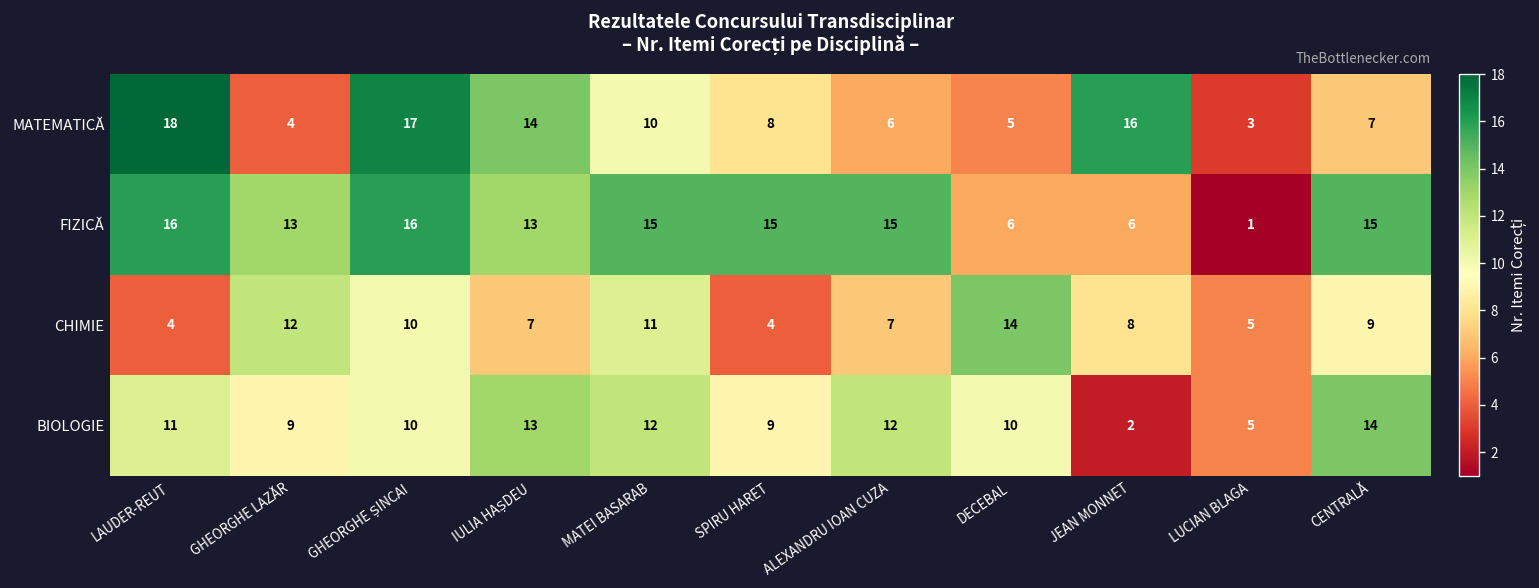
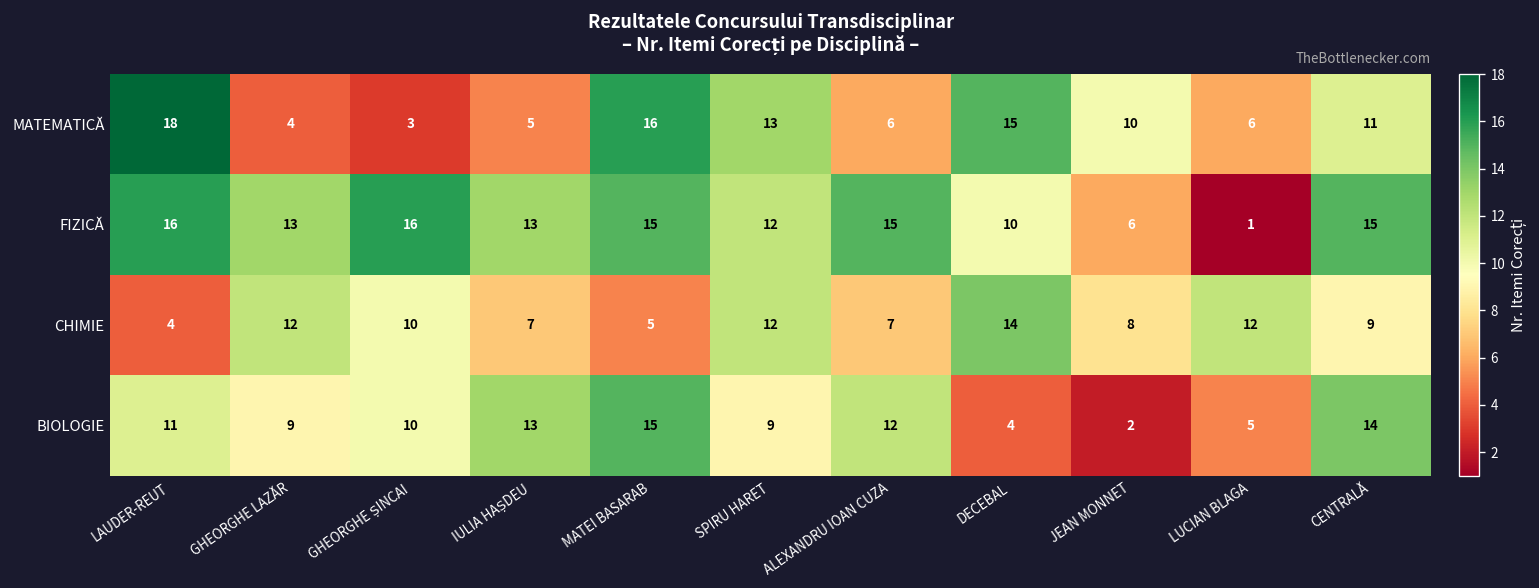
MATEMATICĂ, GHEORGHE ȘINCAI: 17 -> 3
MATEMATICĂ, IULIA HAȘDEU: 14 -> 5
MATEMATICĂ, MATEI BASARAB: 10 -> 16
MATEMATICĂ, SPIRU HARET: 8 -> 13
MATEMATICĂ, DECEBAL: 5 -> 15
MATEMATICĂ, JEAN MONNET: 16 -> 10
MATEMATICĂ, LUCIAN BLAGA: 3 -> 6
MATEMATICĂ, CENTRALĂ: 7 -> 11
FIZICĂ, SPIRU HARET: 15 -> 12
FIZICĂ, DECEBAL: 6 -> 10
CHIMIE, MATEI BASARAB: 11 -> 5
CHIMIE, SPIRU HARET: 4 -> 12
CHIMIE, LUCIAN BLAGA: 5 -> 12
BIOLOGIE, MATEI BASARAB: 12 -> 15
BIOLOGIE, DECEBAL: 10 -> 4
